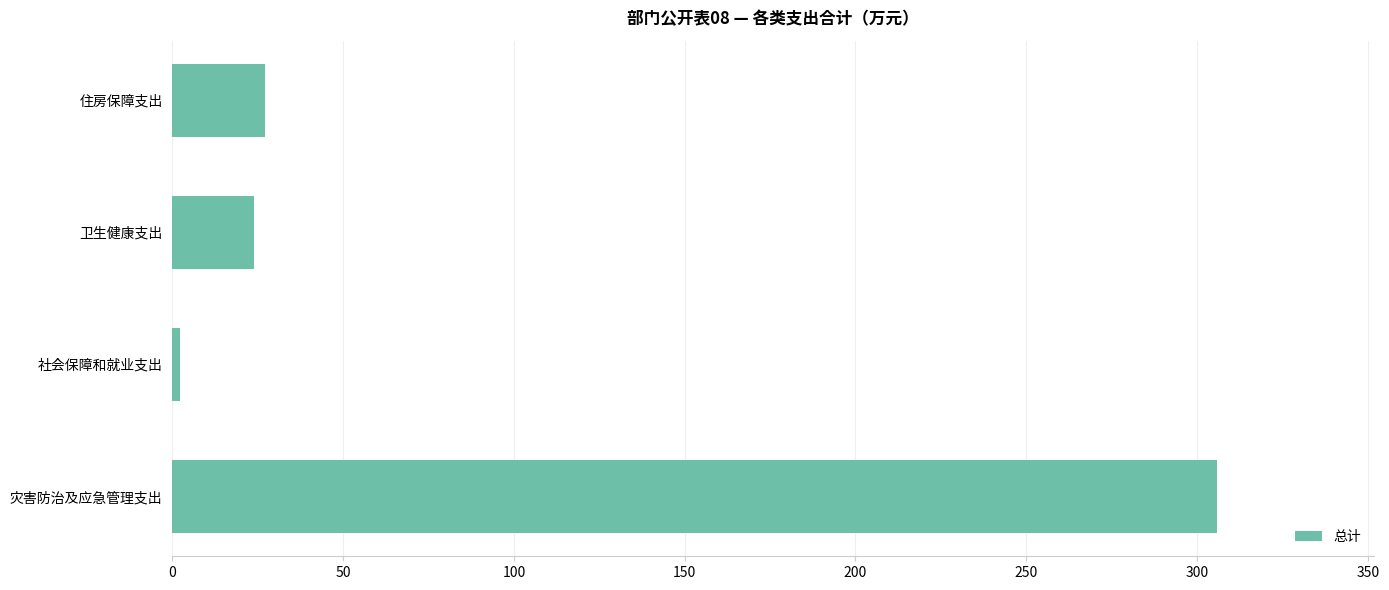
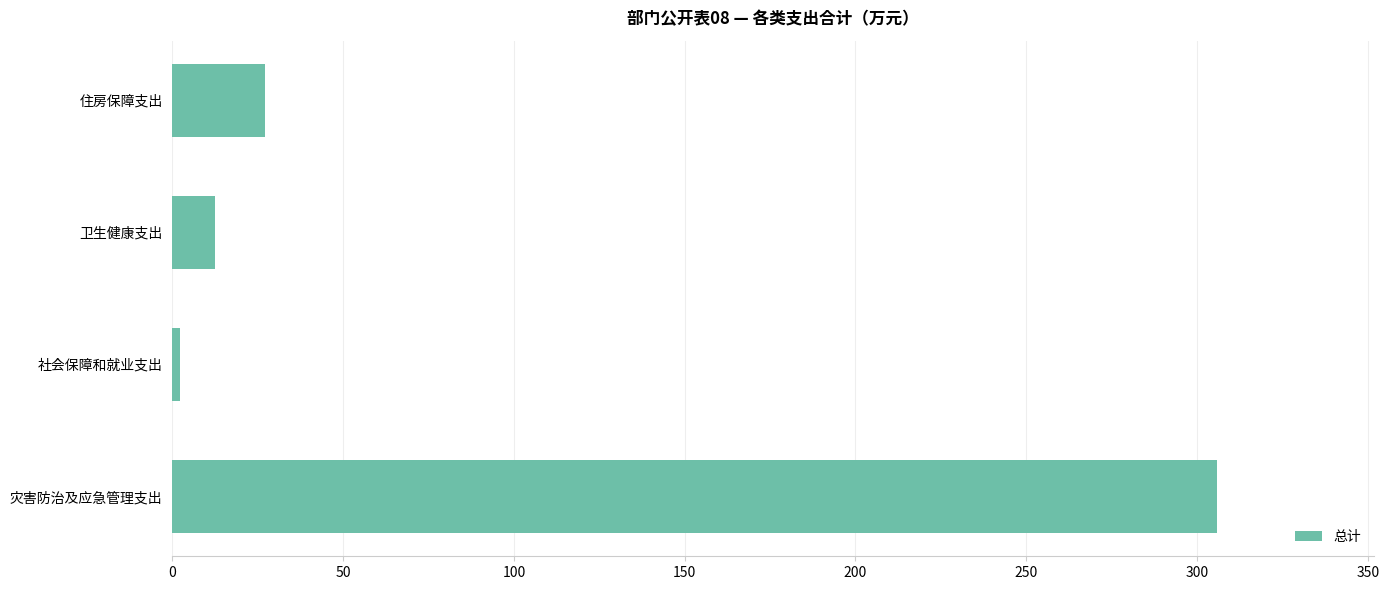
卫生健康支出: 24 -> 13
